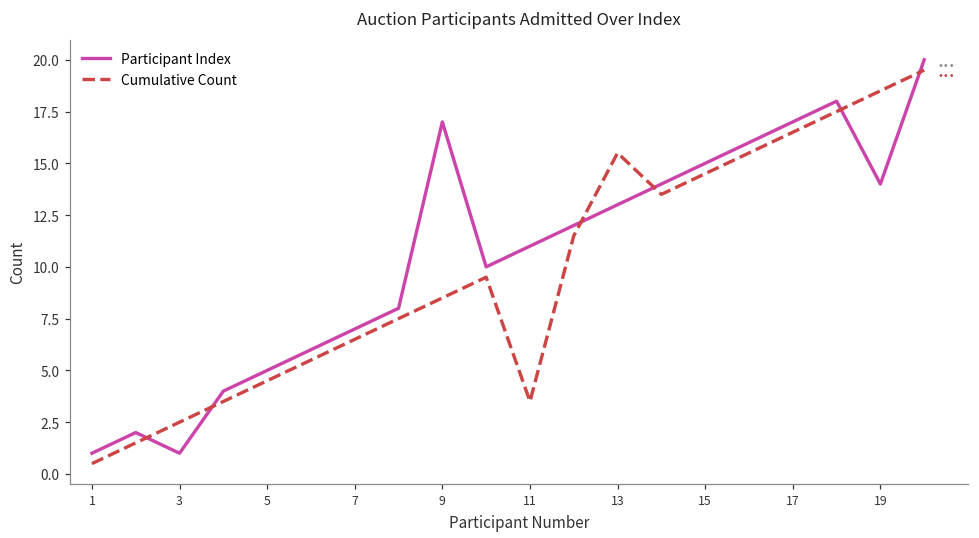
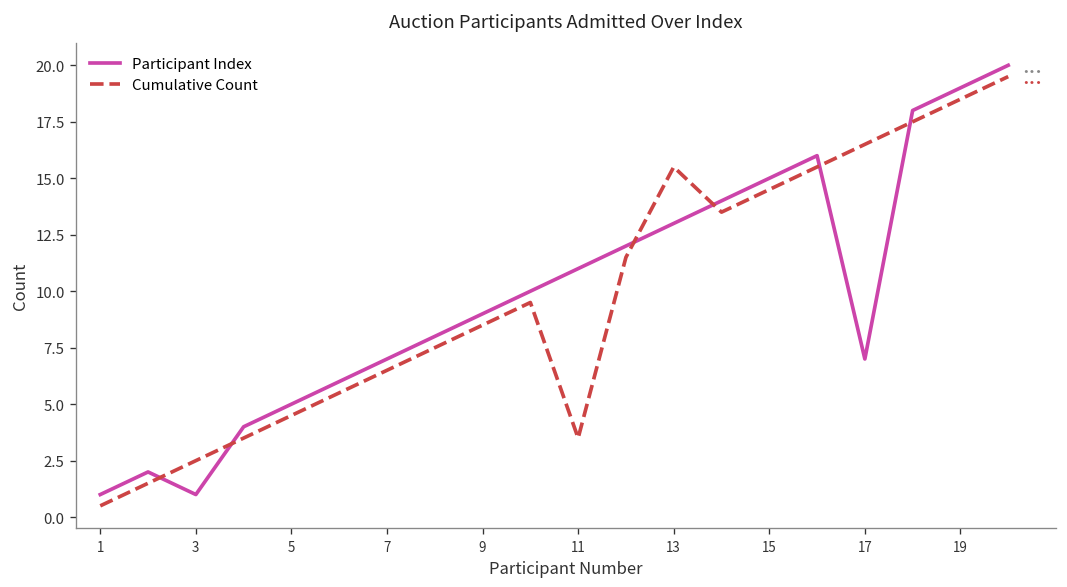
Participant Index, 9: 17 -> 9
Participant Index, 17: 17 -> 7
Participant Index, 19: 14 -> 19
